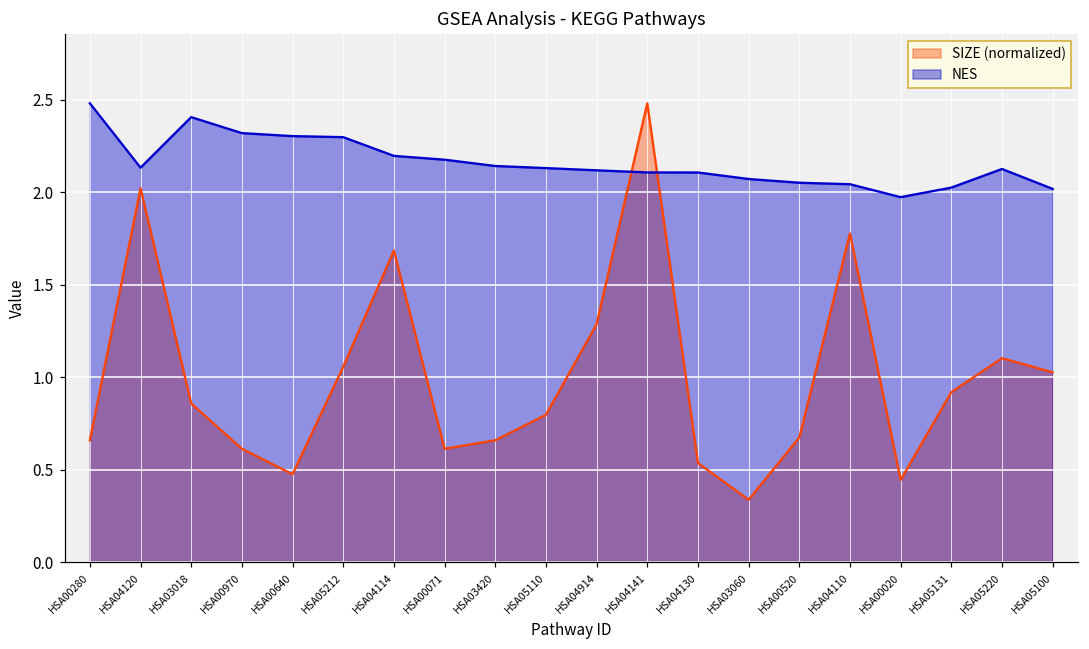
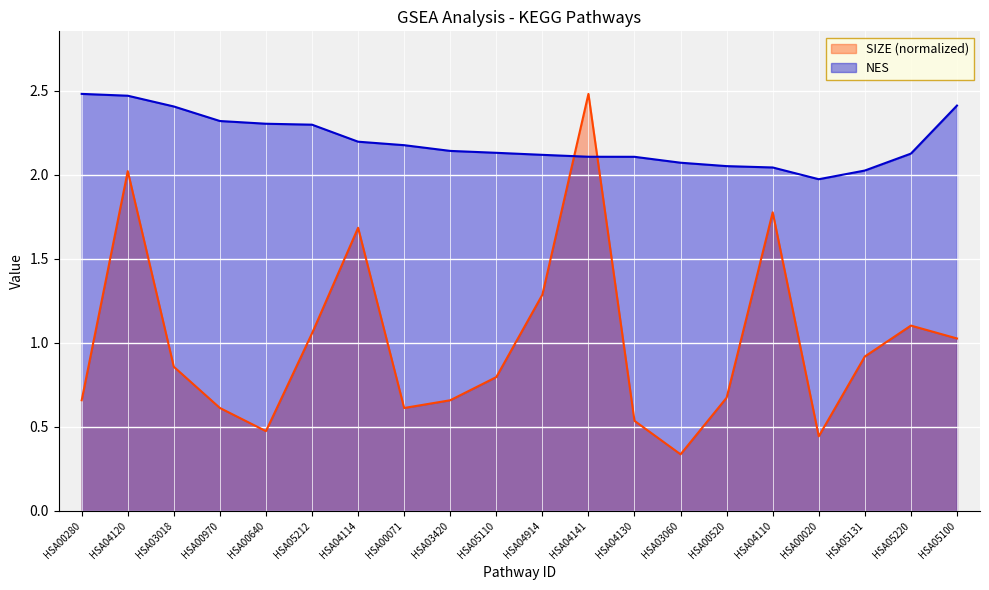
NES, HSA04120: 2.13 -> 2.47
NES, HSA05100: 2.02 -> 2.41
